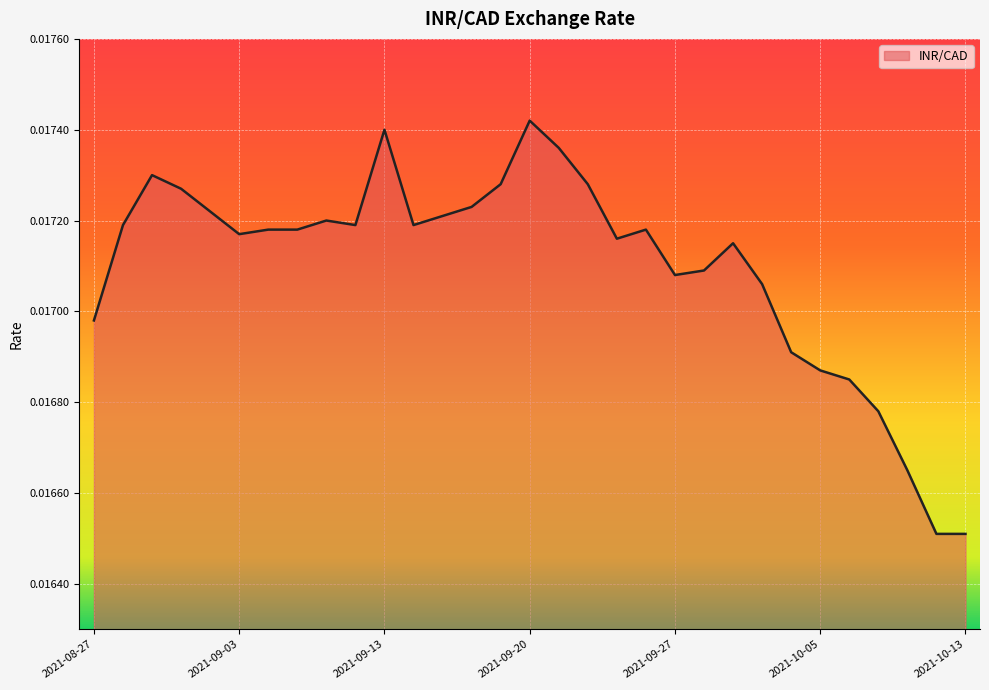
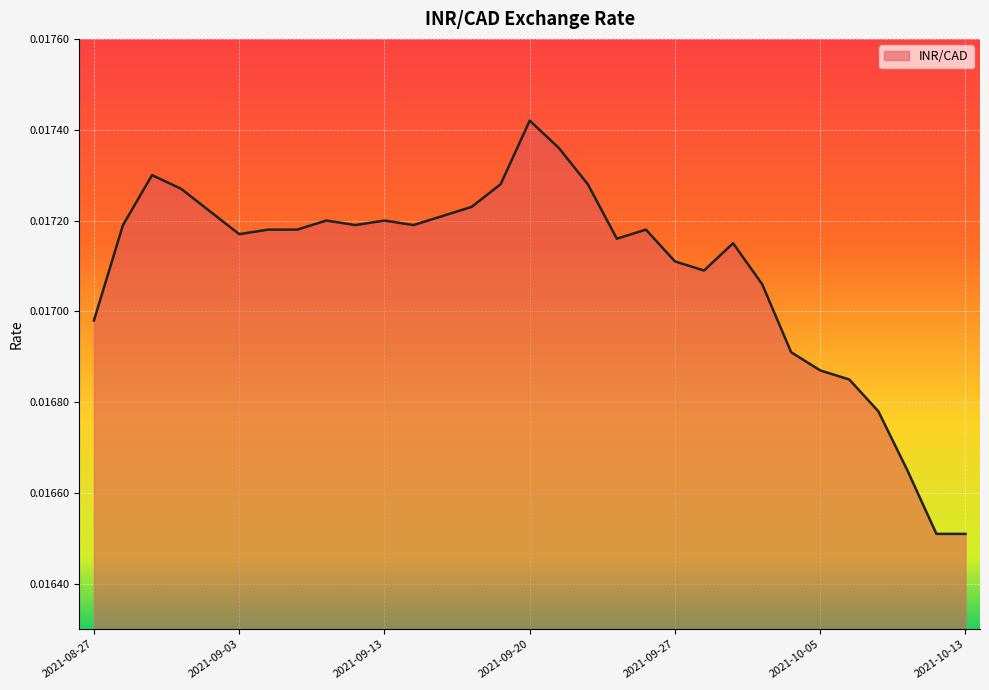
2021-09-13: 0.0174 -> 0.0172
2021-09-27: 0.01708 -> 0.01711
